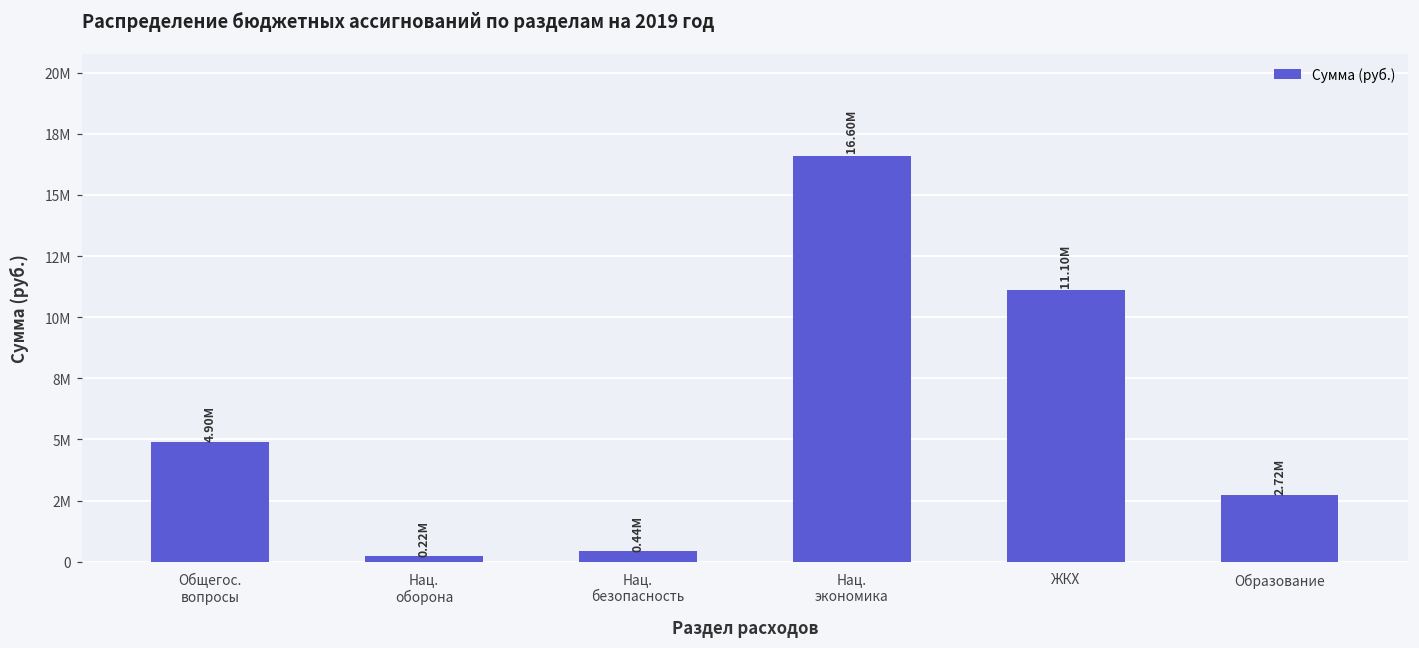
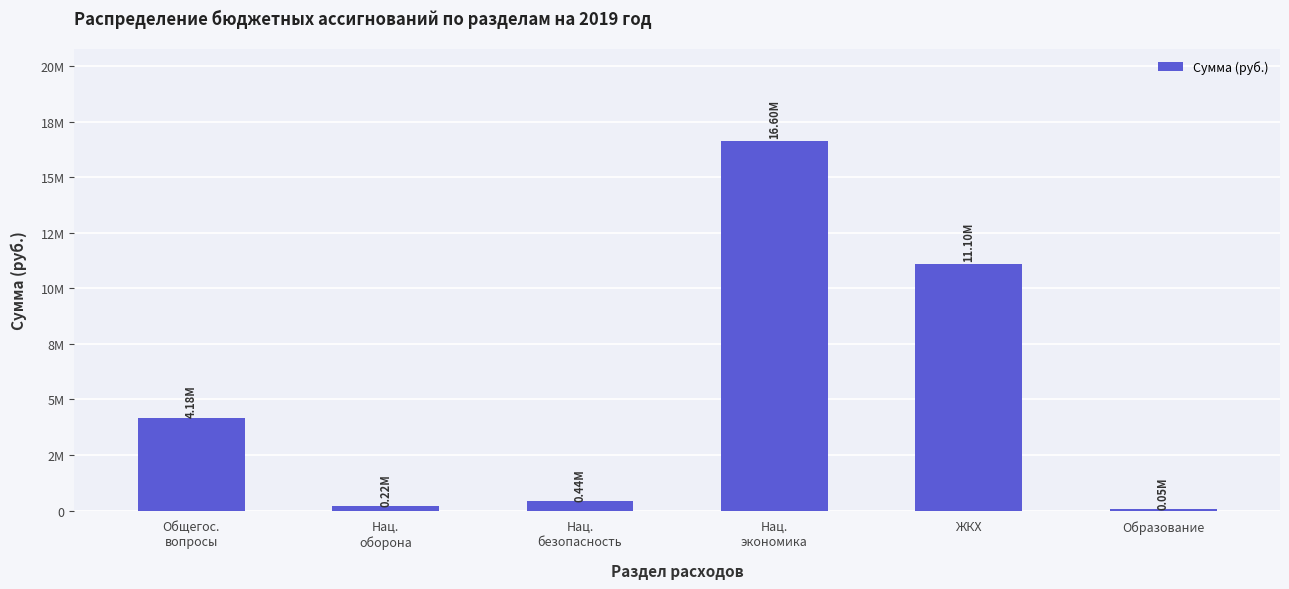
Общегос. вопросы: 4.90M -> 4.18M
Образование: 2.72M -> 0.05M
